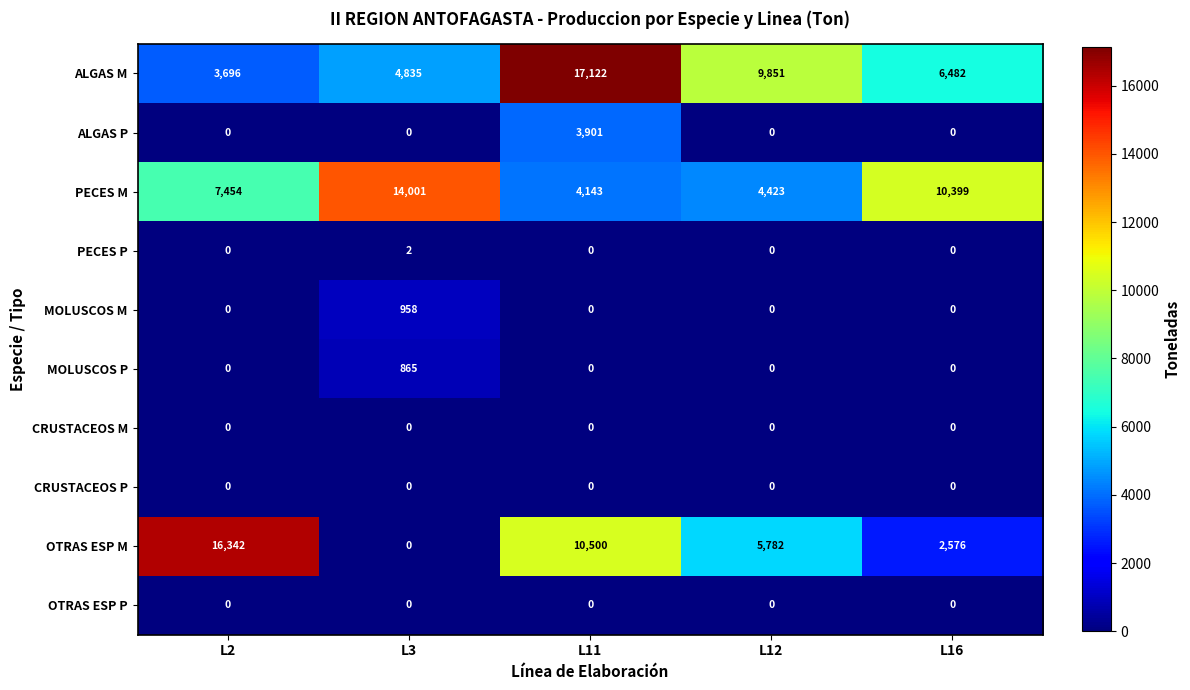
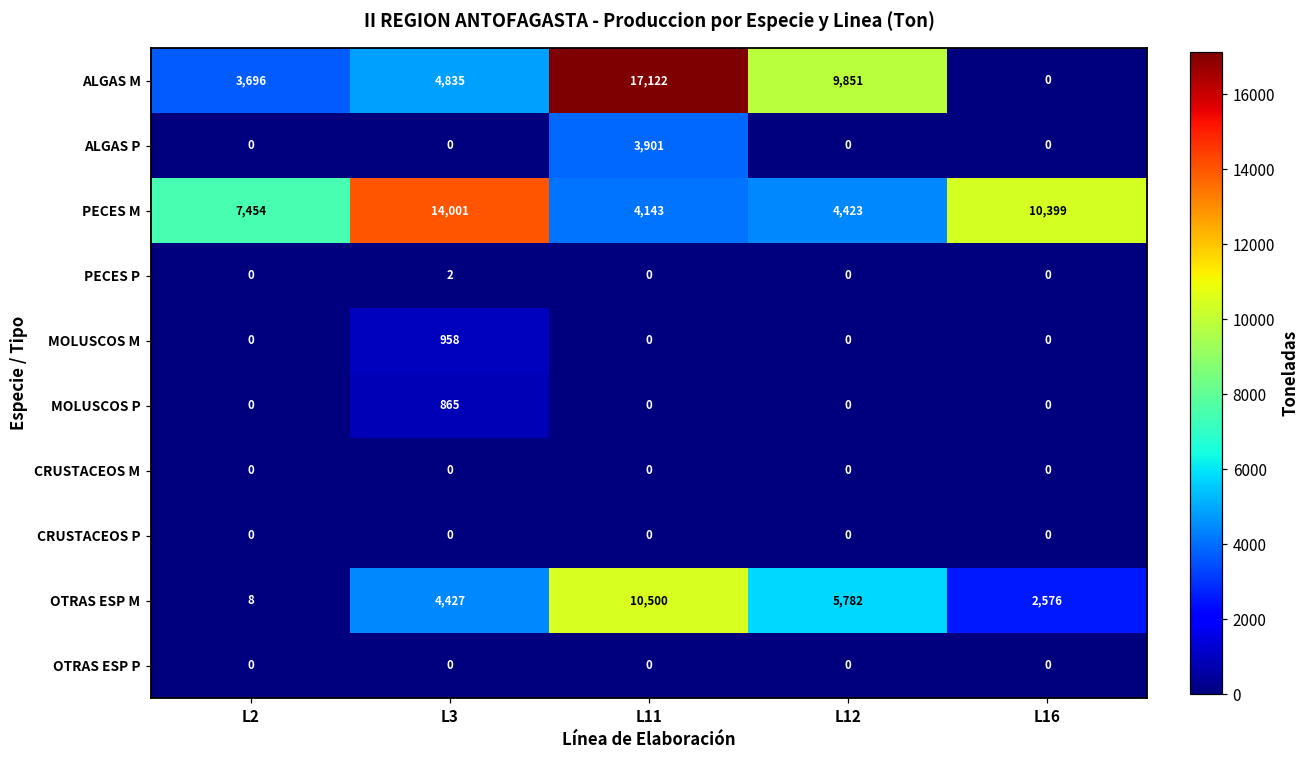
ALGAS M, L16: 6,482 -> 0
OTRAS ESP M, L2: 16,342 -> 8
OTRAS ESP M, L3: 0 -> 4,427
